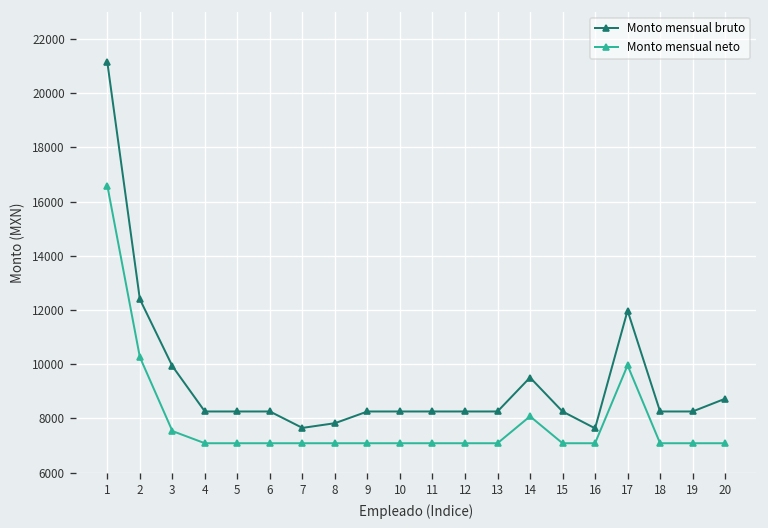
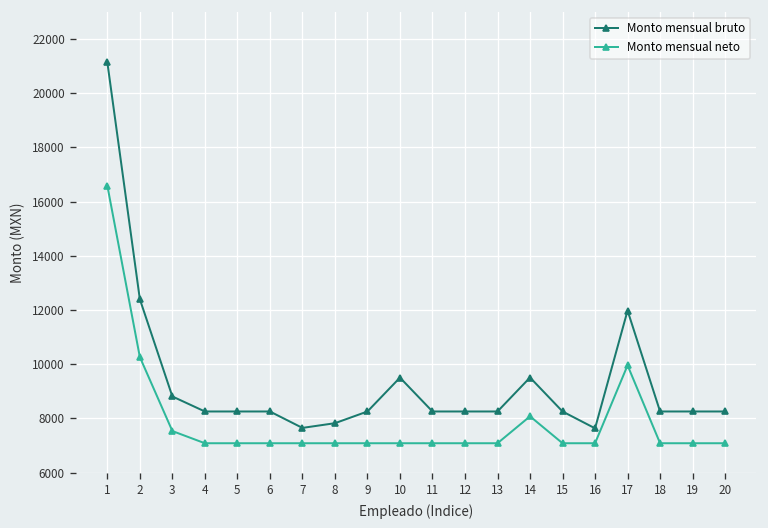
Monto mensual bruto, 3: 9900 -> 8800
Monto mensual bruto, 10: 8300 -> 9500
Monto mensual bruto, 20: 8700 -> 8300
